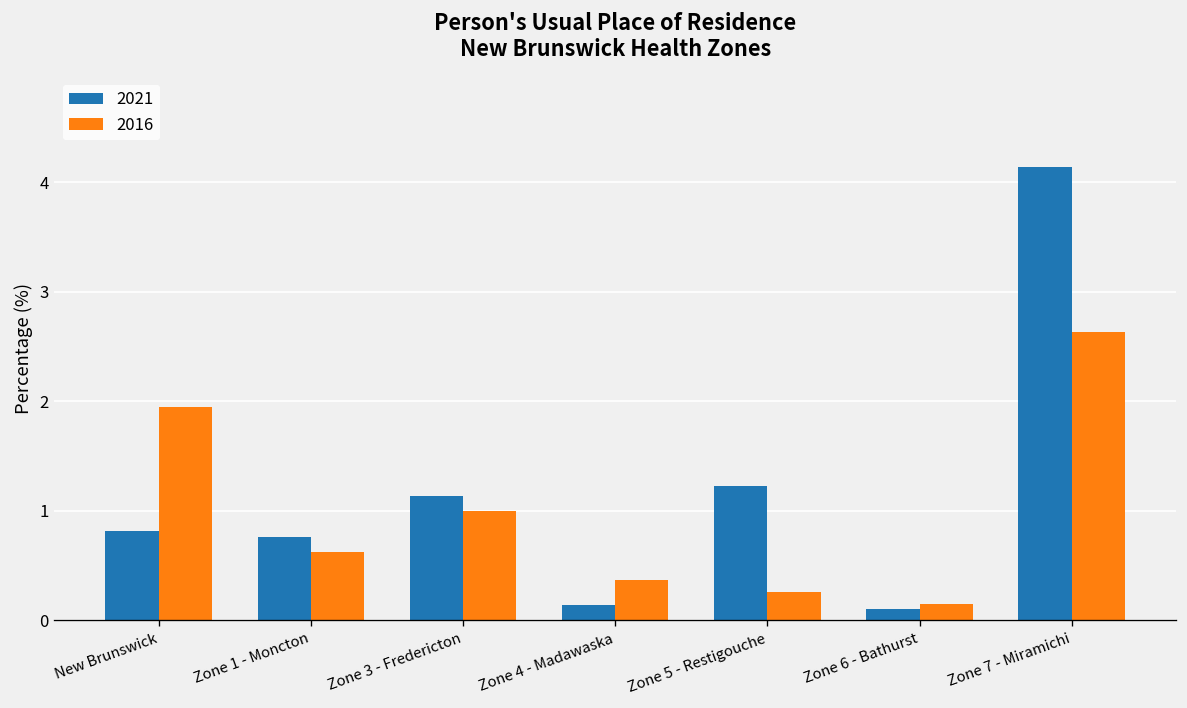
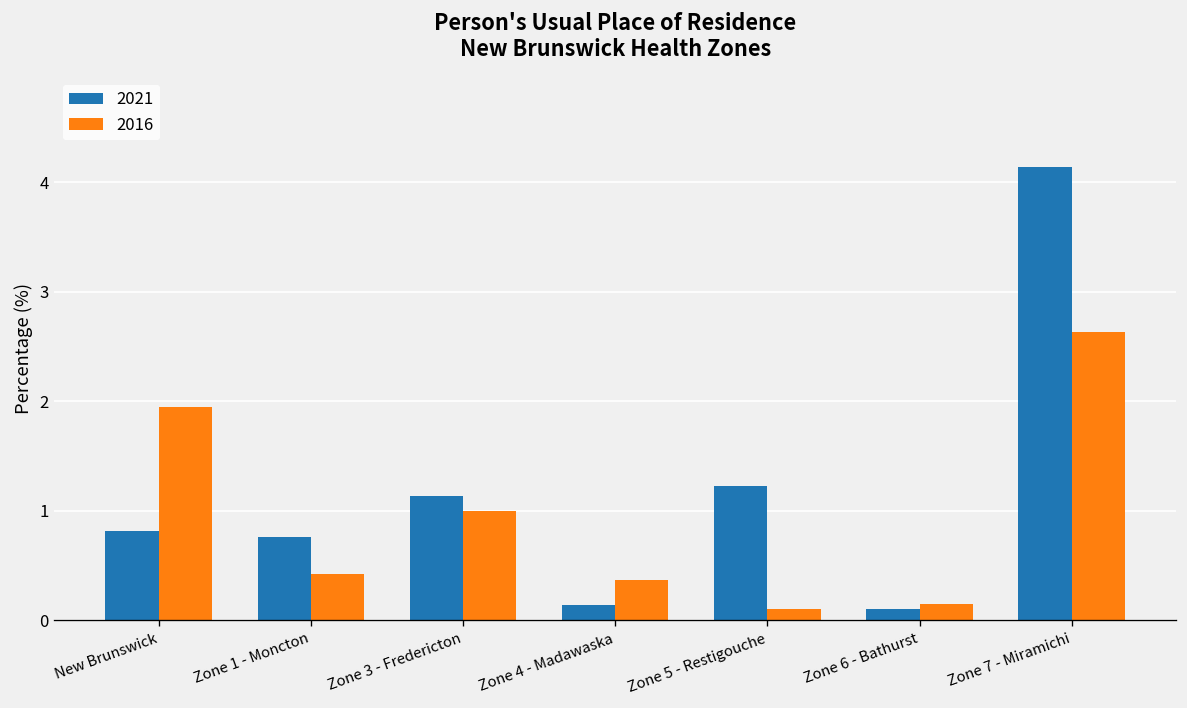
2016, Zone 1 - Moncton: 0.6 -> 0.4
2016, Zone 5 - Restigouche: 0.3 -> 0.1
